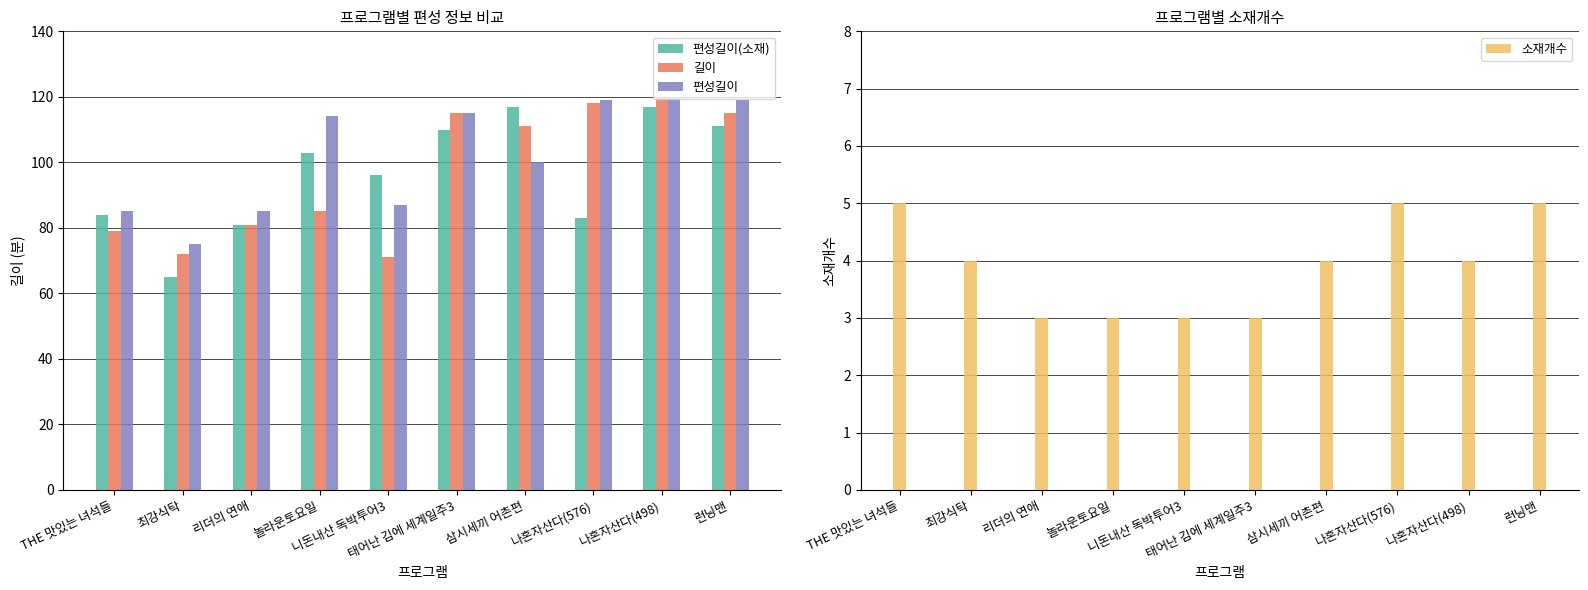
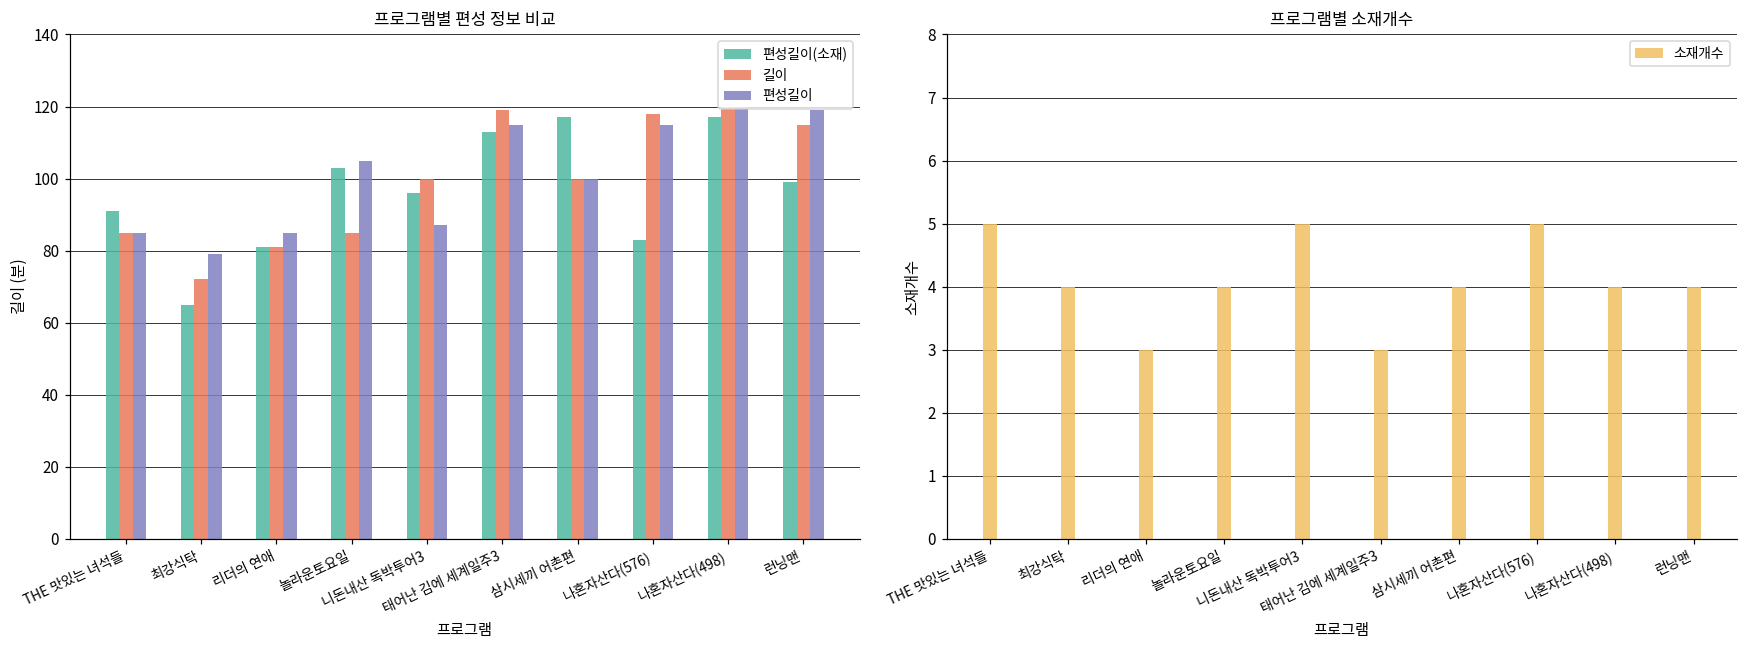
프로그램별 편성 정보 비교, 편성길이(소재), THE 맛있는 녀석들: 84 -> 91
프로그램별 편성 정보 비교, 길이, THE 맛있는 녀석들: 79 -> 85
프로그램별 편성 정보 비교, 편성길이, 최강식탁: 75 -> 79
프로그램별 편성 정보 비교, 편성길이, 놀라운토요일: 114 -> 105
프로그램별 편성 정보 비교, 길이, 니돈내산 독박투어3: 71 -> 100
프로그램별 편성 정보 비교, 편성길이(소재), 태어난 김에 세계일주3: 110 -> 113
프로그램별 편성 정보 비교, 길이, 태어난 김에 세계일주3: 115 -> 119
프로그램별 편성 정보 비교, 길이, 삼시세끼 어촌편: 111 -> 100
프로그램별 편성 정보 비교, 편성길이, 나혼자산다(576): 119 -> 115
프로그램별 편성 정보 비교, 편성길이(소재), 런닝맨: 111 -> 99
프로그램별 소재개수, 놀라운토요일: 3 -> 4
프로그램별 소재개수, 니돈내산 독박투어3: 3 -> 5
프로그램별 소재개수, 런닝맨: 5 -> 4
